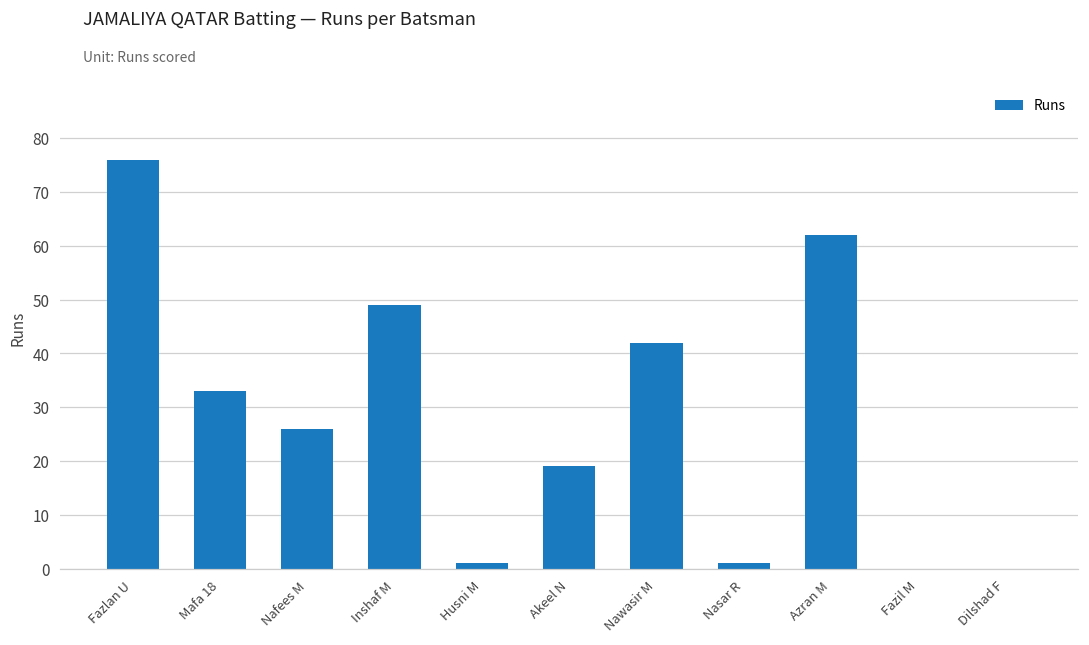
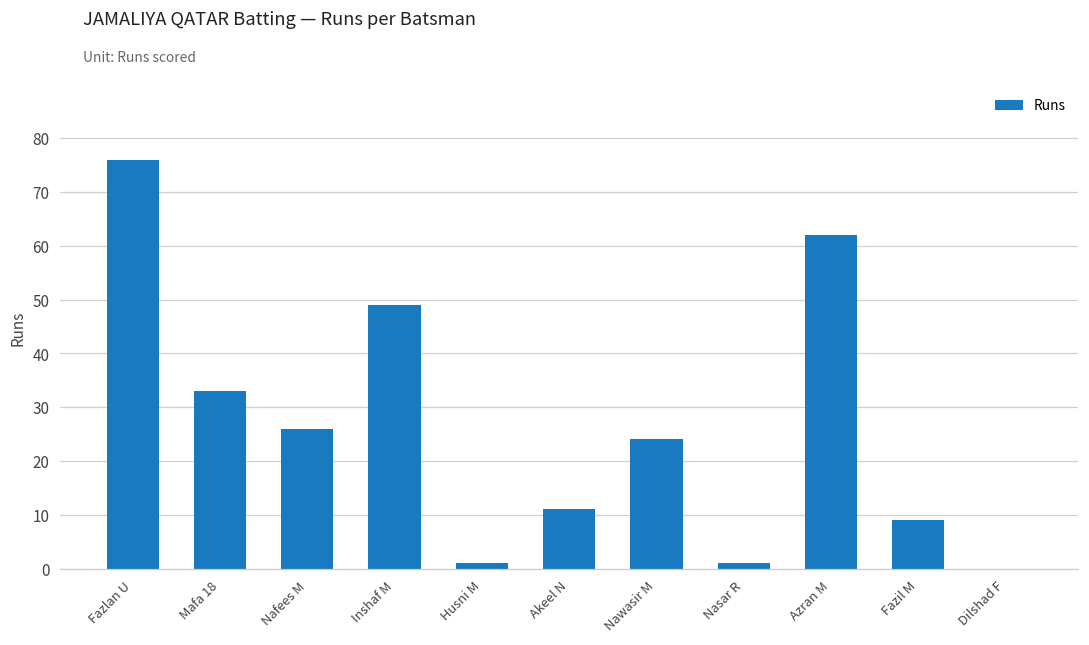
Akeel N: 19 -> 11
Nawasir M: 42 -> 24
Fazil M: 0 -> 9
